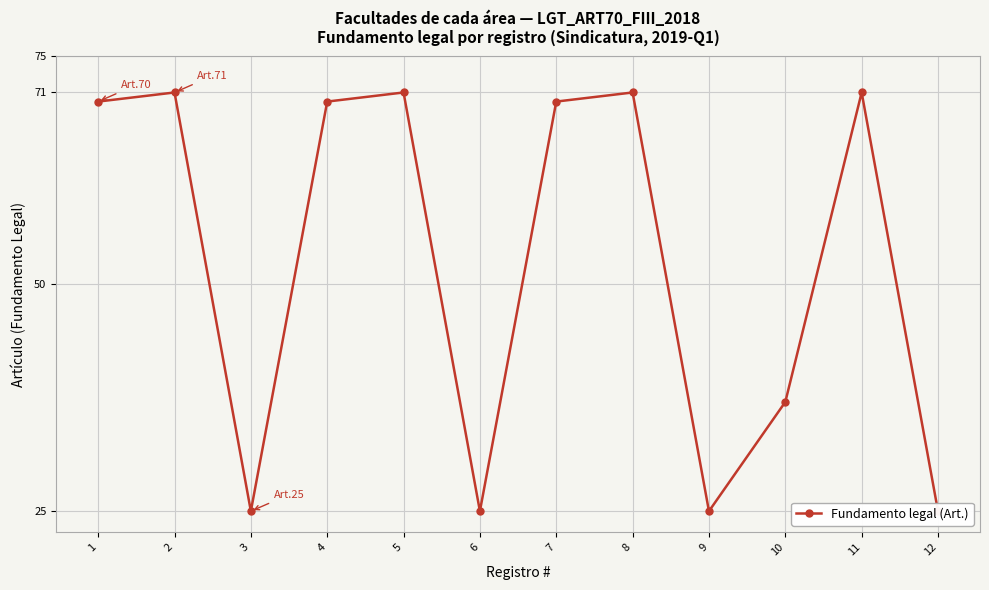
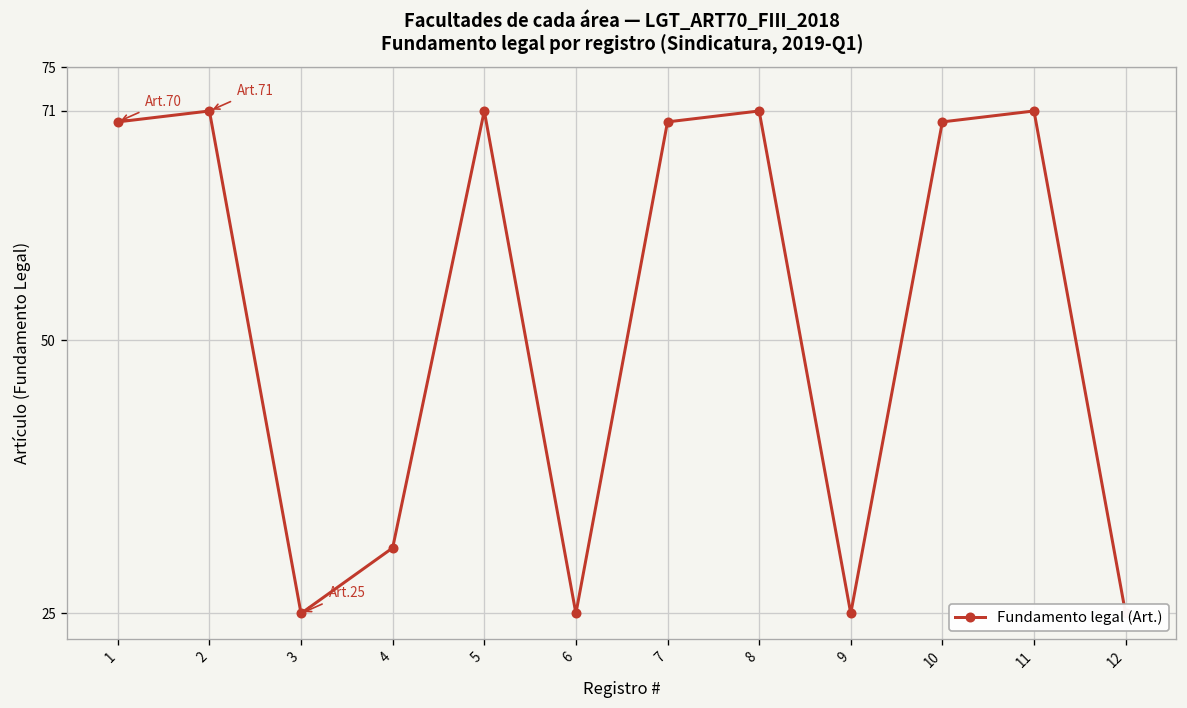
4: 70 -> 31
10: 37 -> 70
